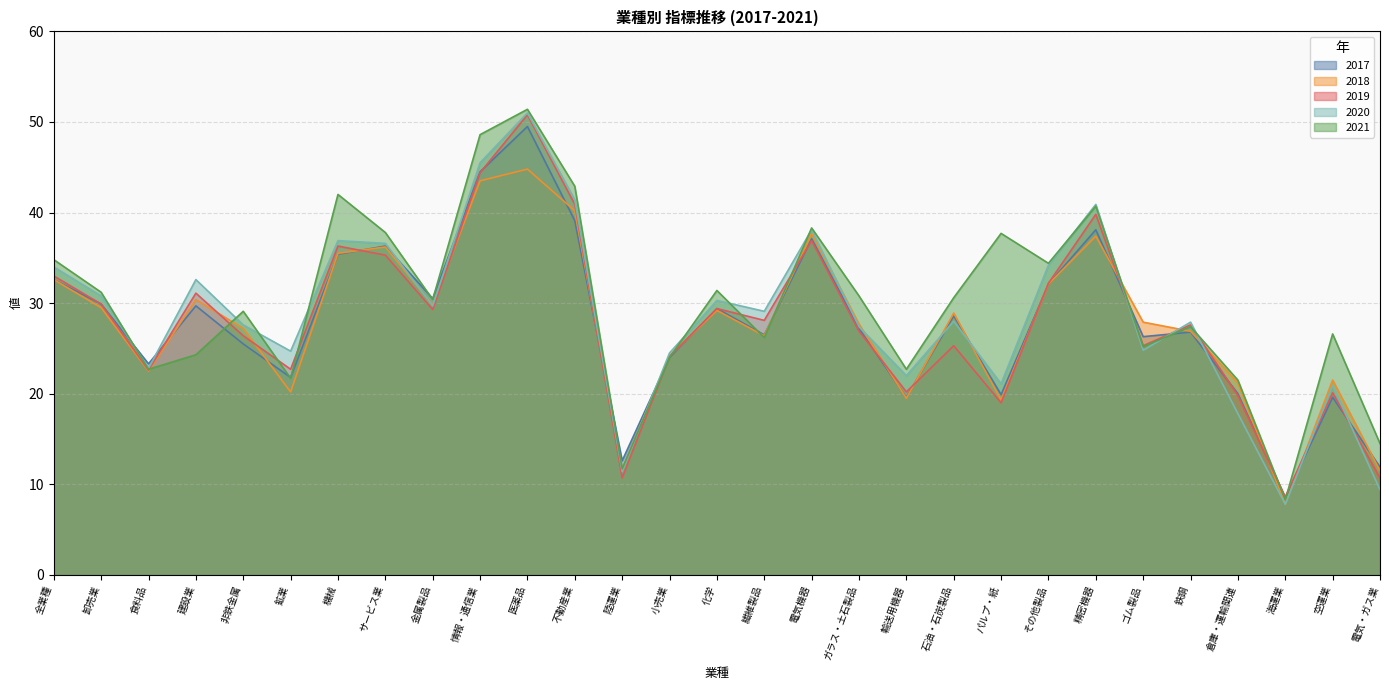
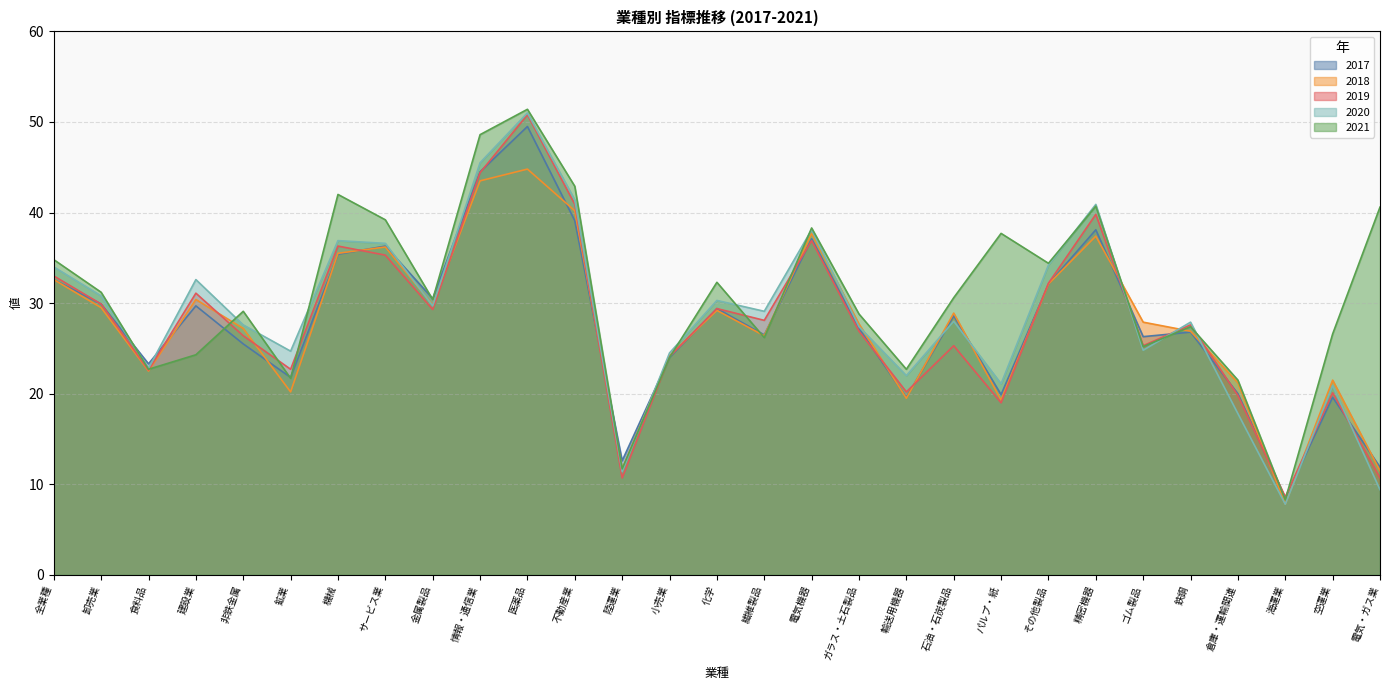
2021, サービス業: 38 -> 39
2021, 化学: 31 -> 32
2021, ガラス・土石製品: 31 -> 29
2021, 電気・ガス業: 15 -> 41
